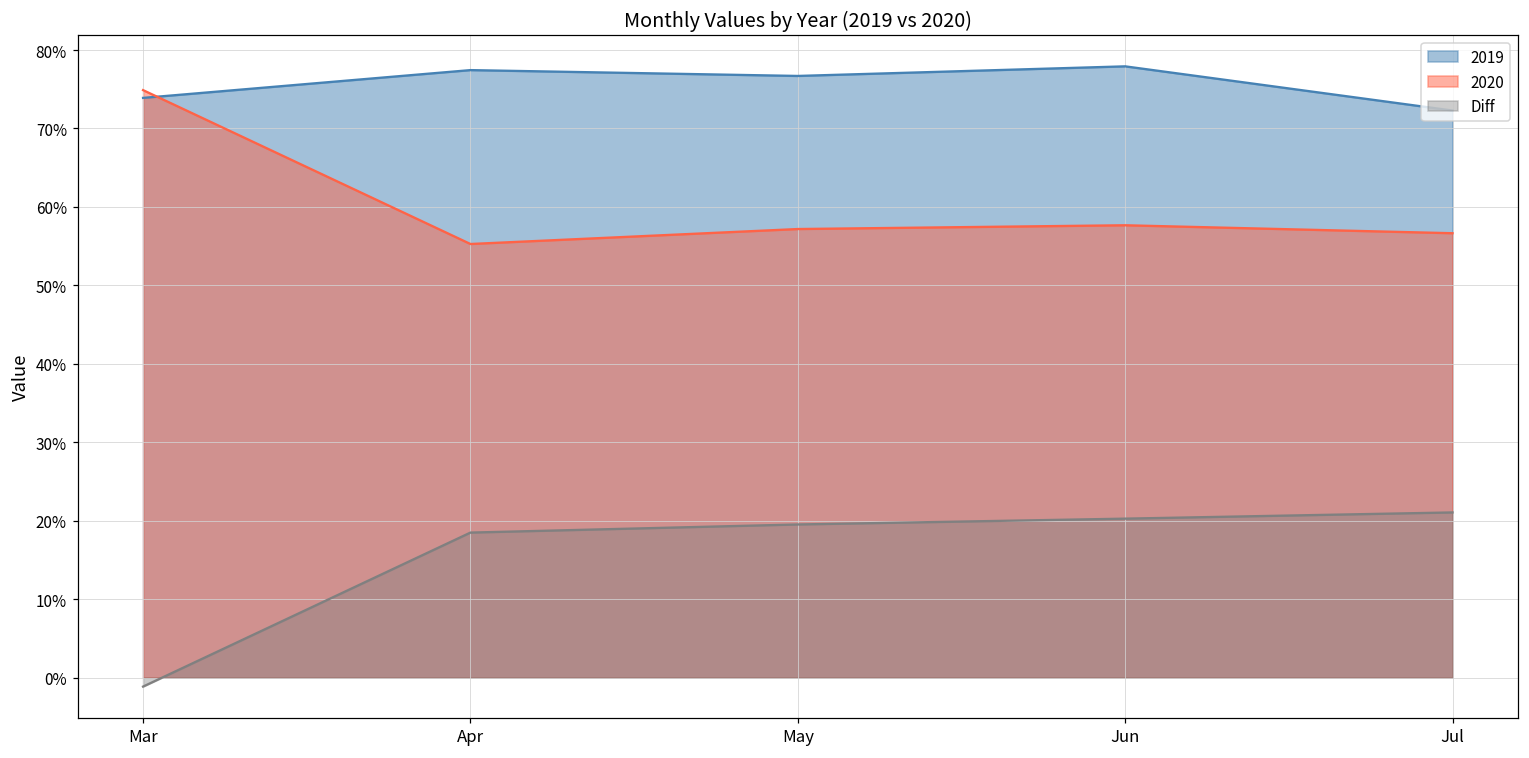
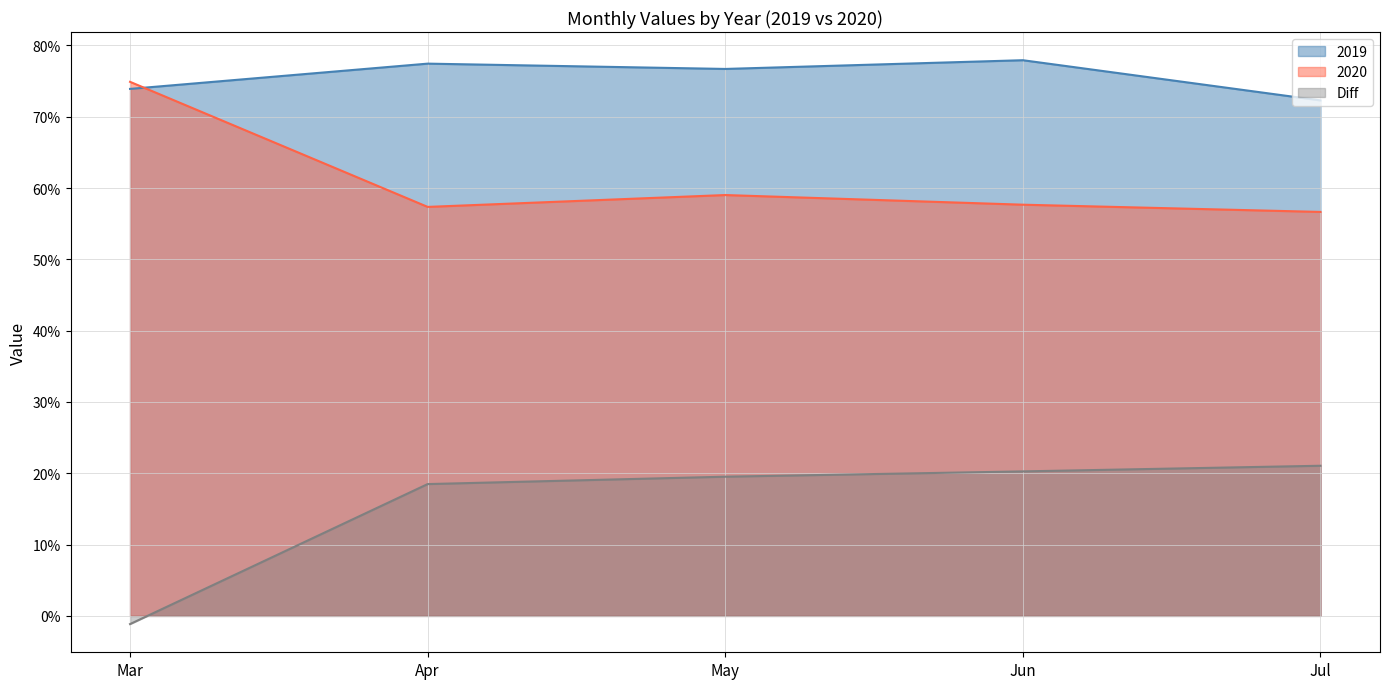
2020, Apr: 55% -> 57%
2020, May: 57% -> 59%
